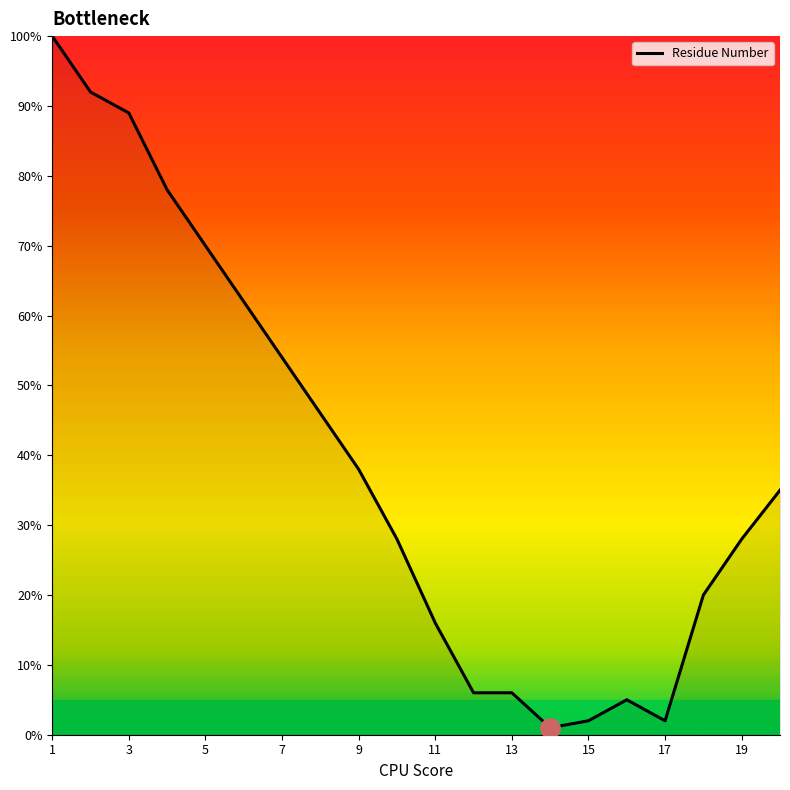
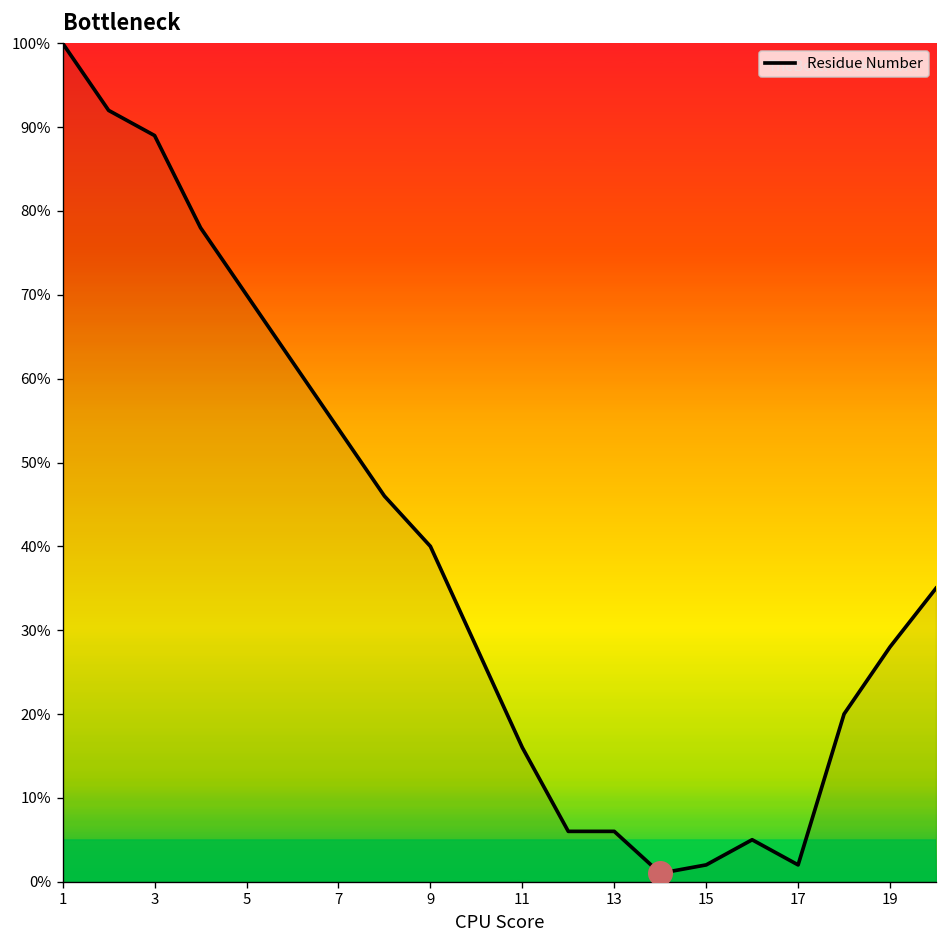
Residue Number, 9: 38% -> 40%
